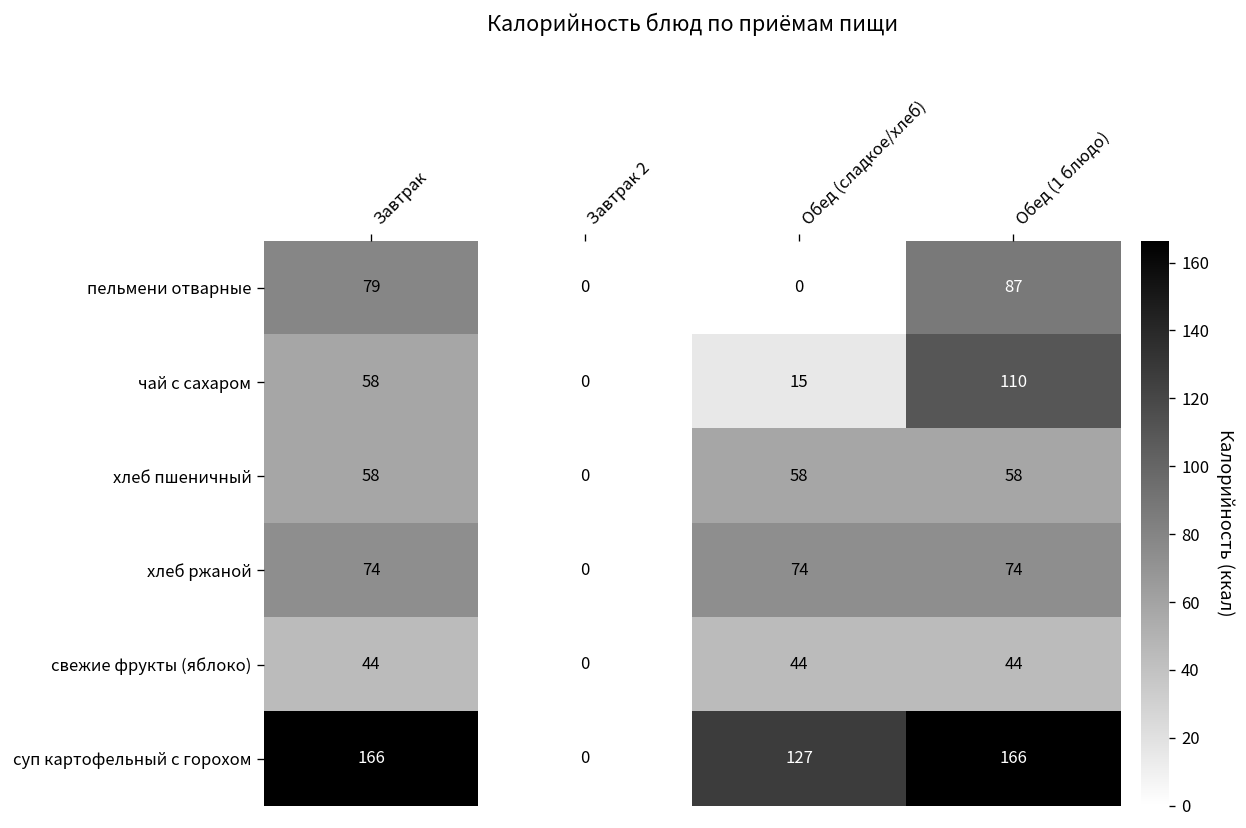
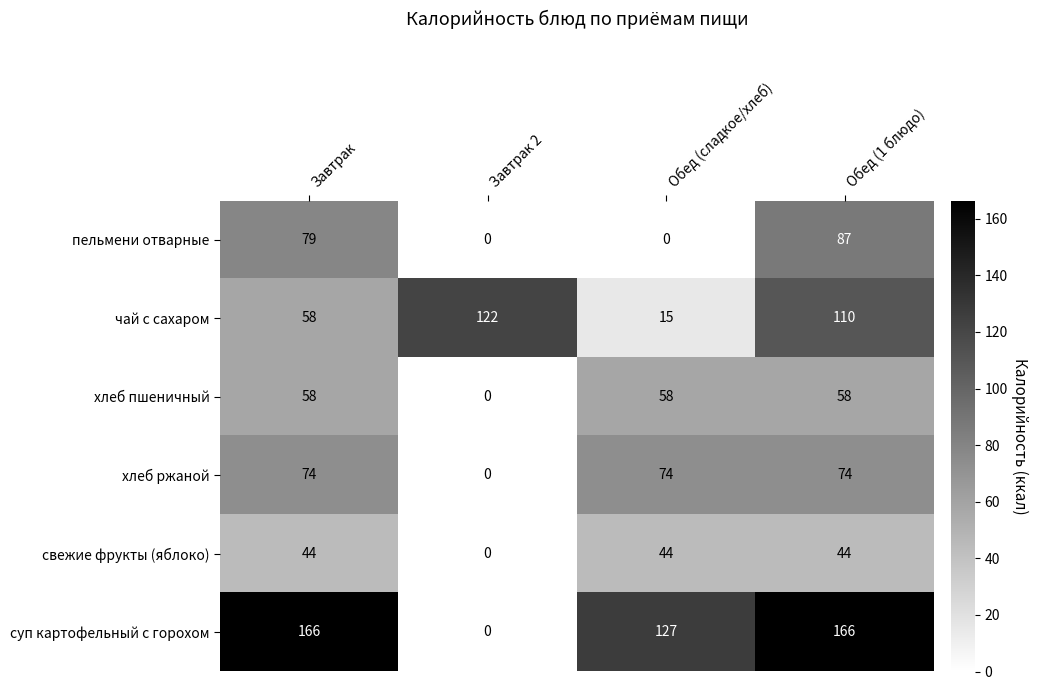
чай с сахаром, Завтрак 2: 0 -> 122
